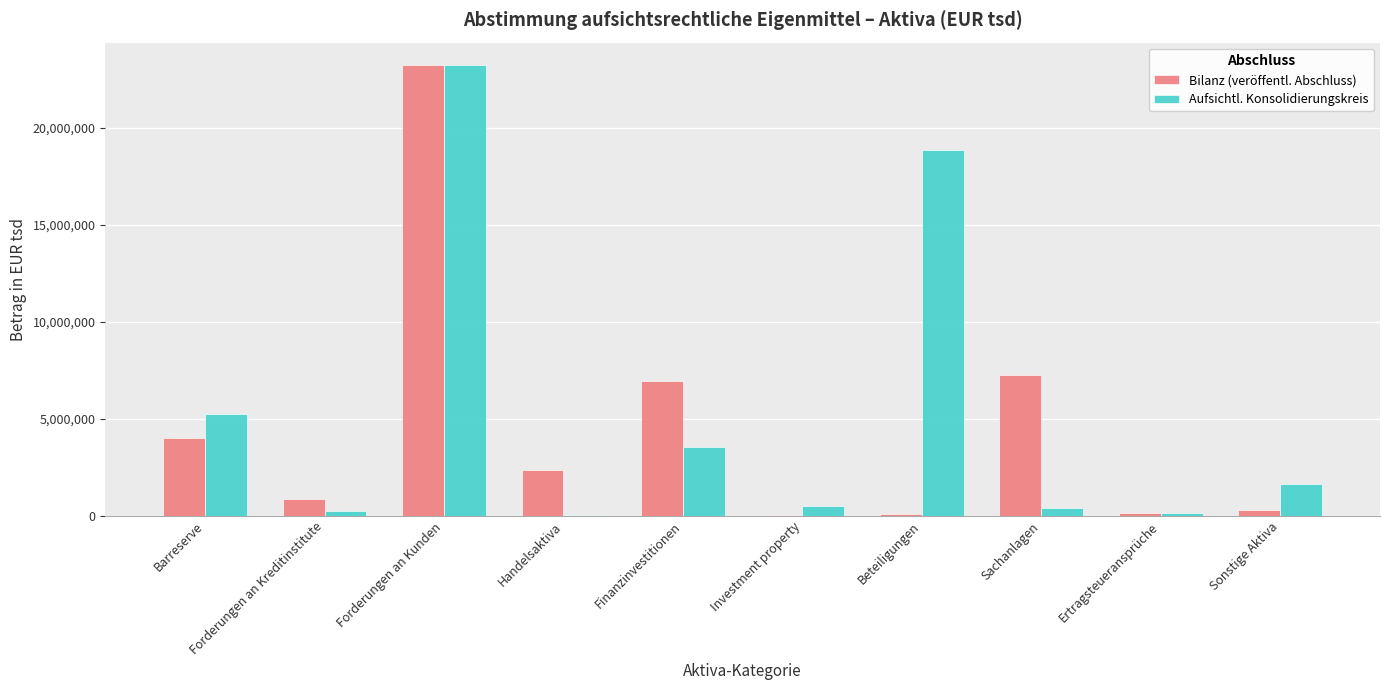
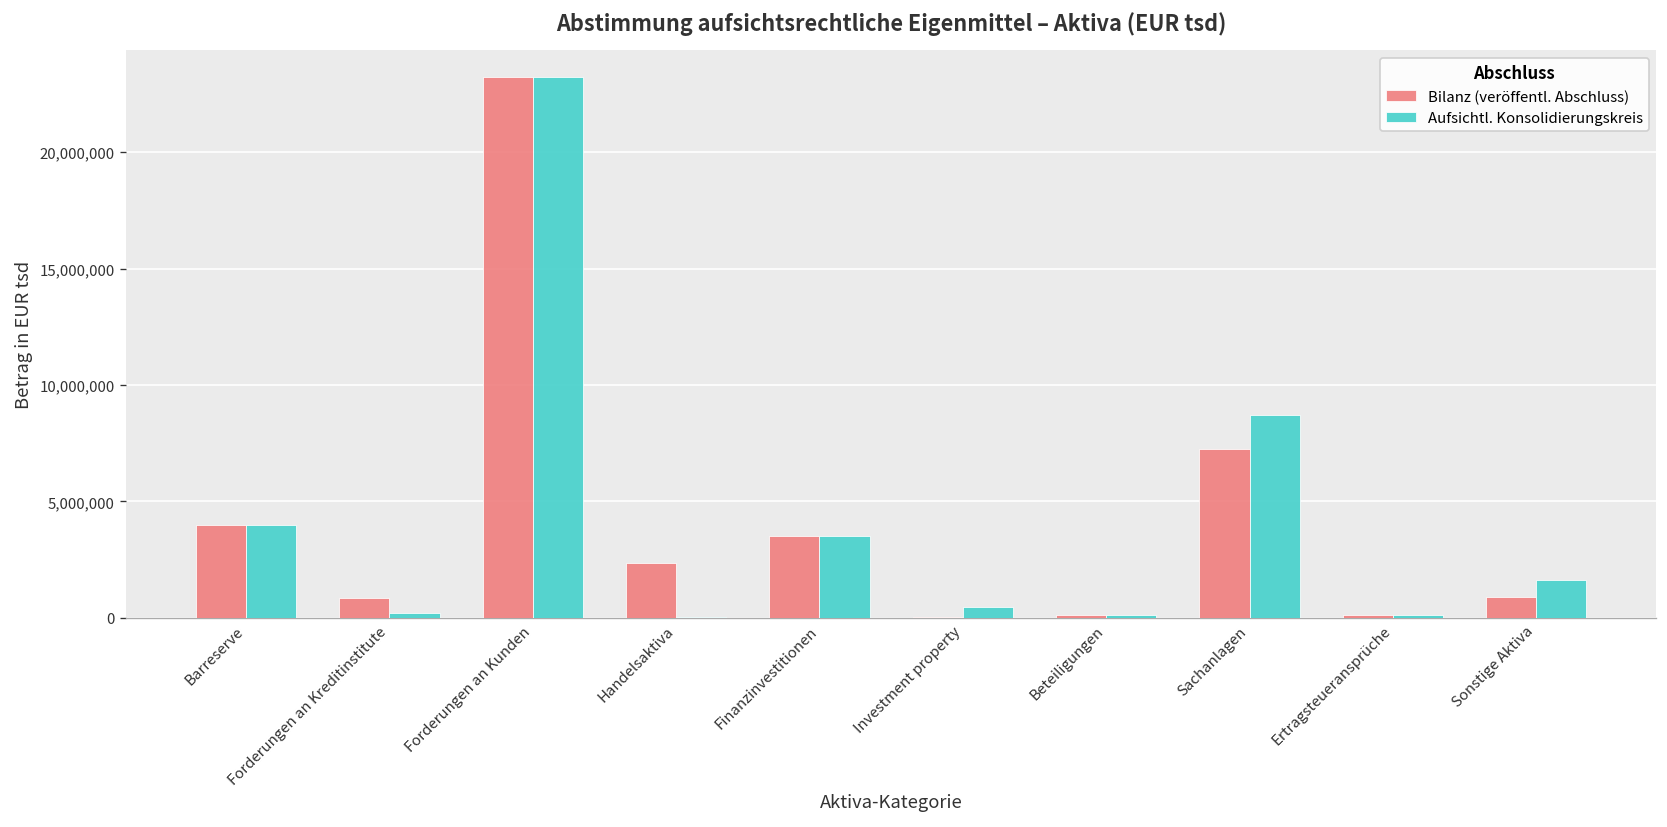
Aufsichtl. Konsolidierungskreis, Barreserve: 5,300,000 -> 4,000,000
Bilanz (veröffentl. Abschluss), Finanzinvestitionen: 7,000,000 -> 3,500,000
Aufsichtl. Konsolidierungskreis, Beteiligungen: 18,900,000 -> 100,000
Aufsichtl. Konsolidierungskreis, Sachanlagen: 400,000 -> 8,700,000
Bilanz (veröffentl. Abschluss), Sonstige Aktiva: 300,000 -> 900,000
